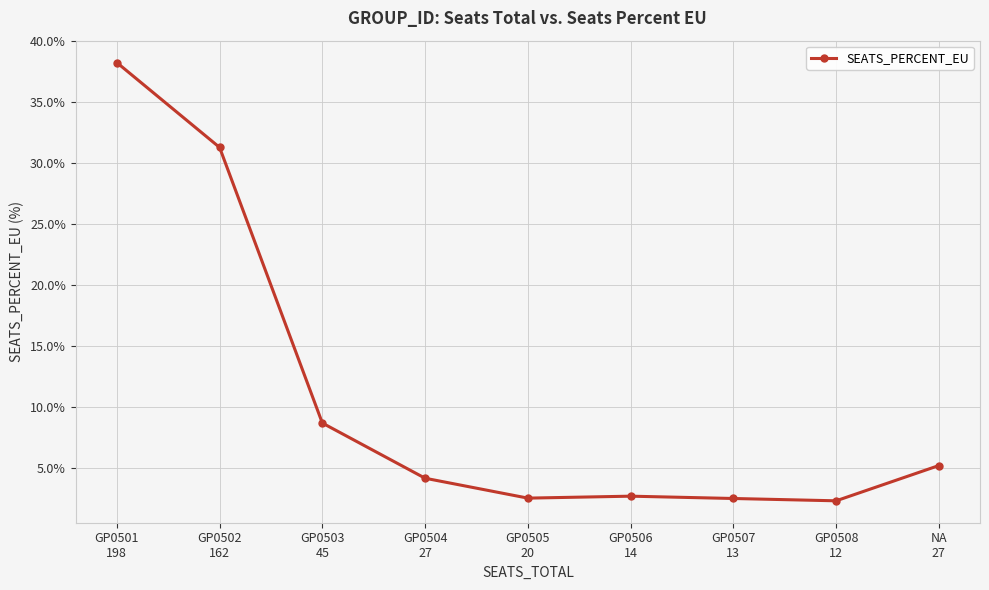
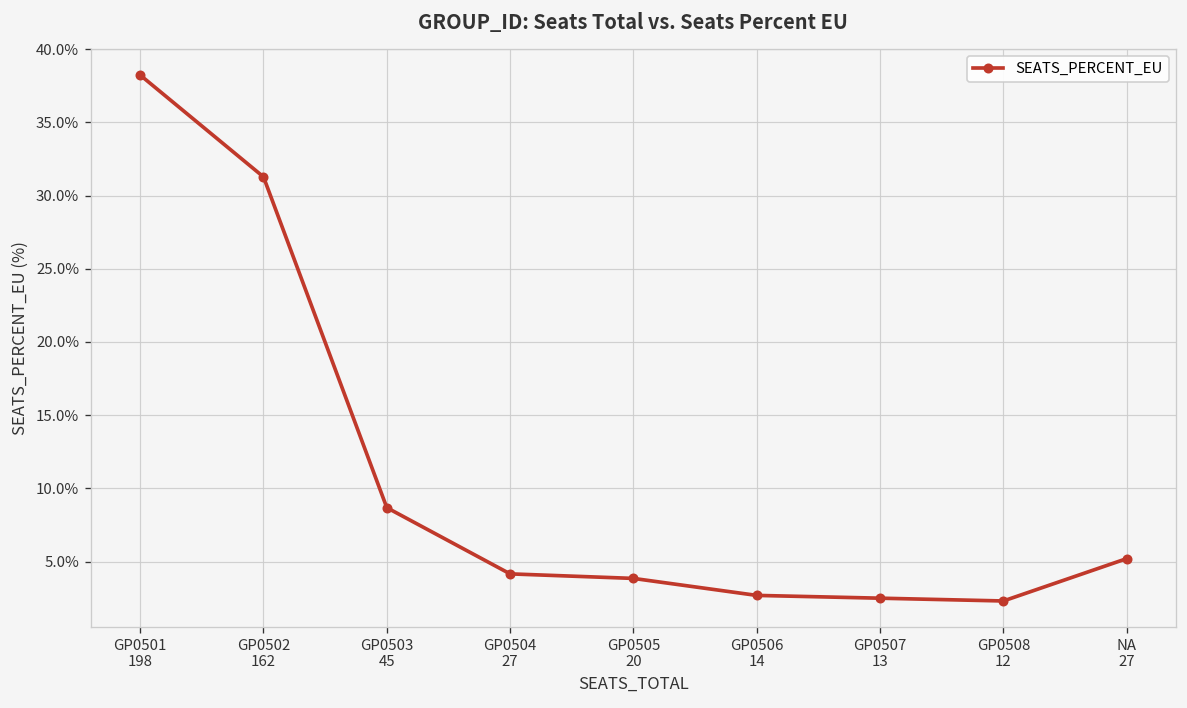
GP0505 20: 2.5% -> 3.9%
